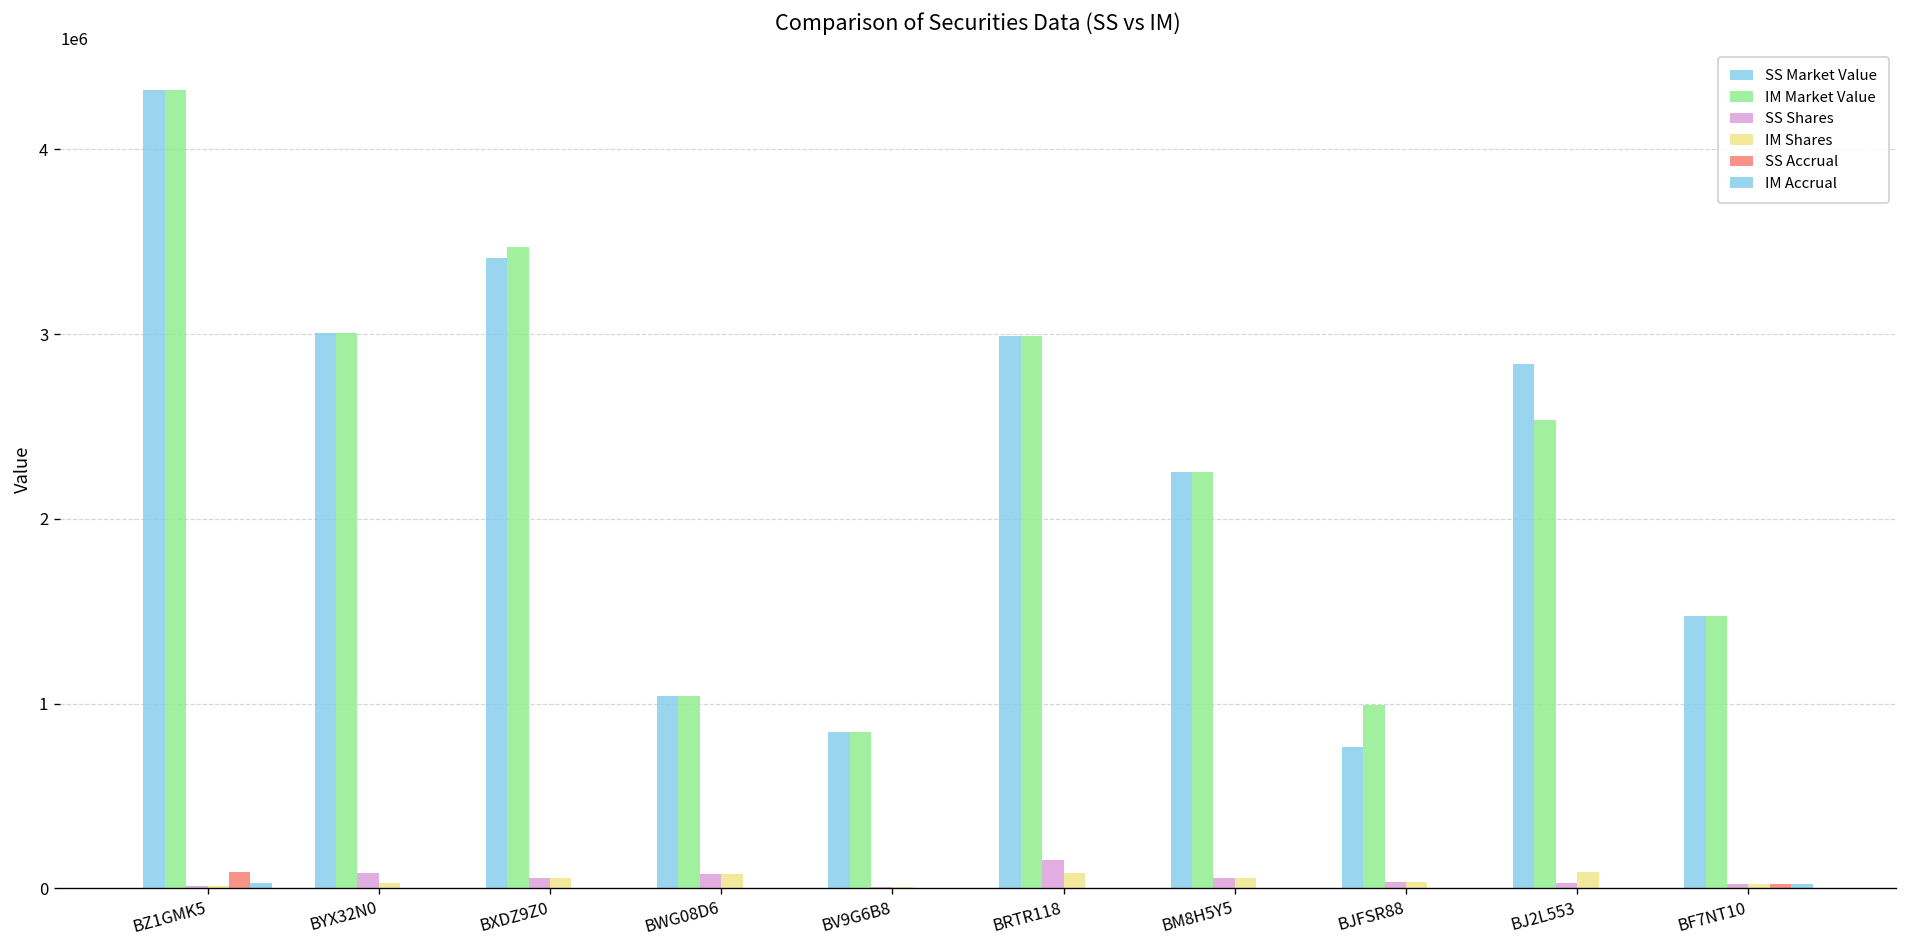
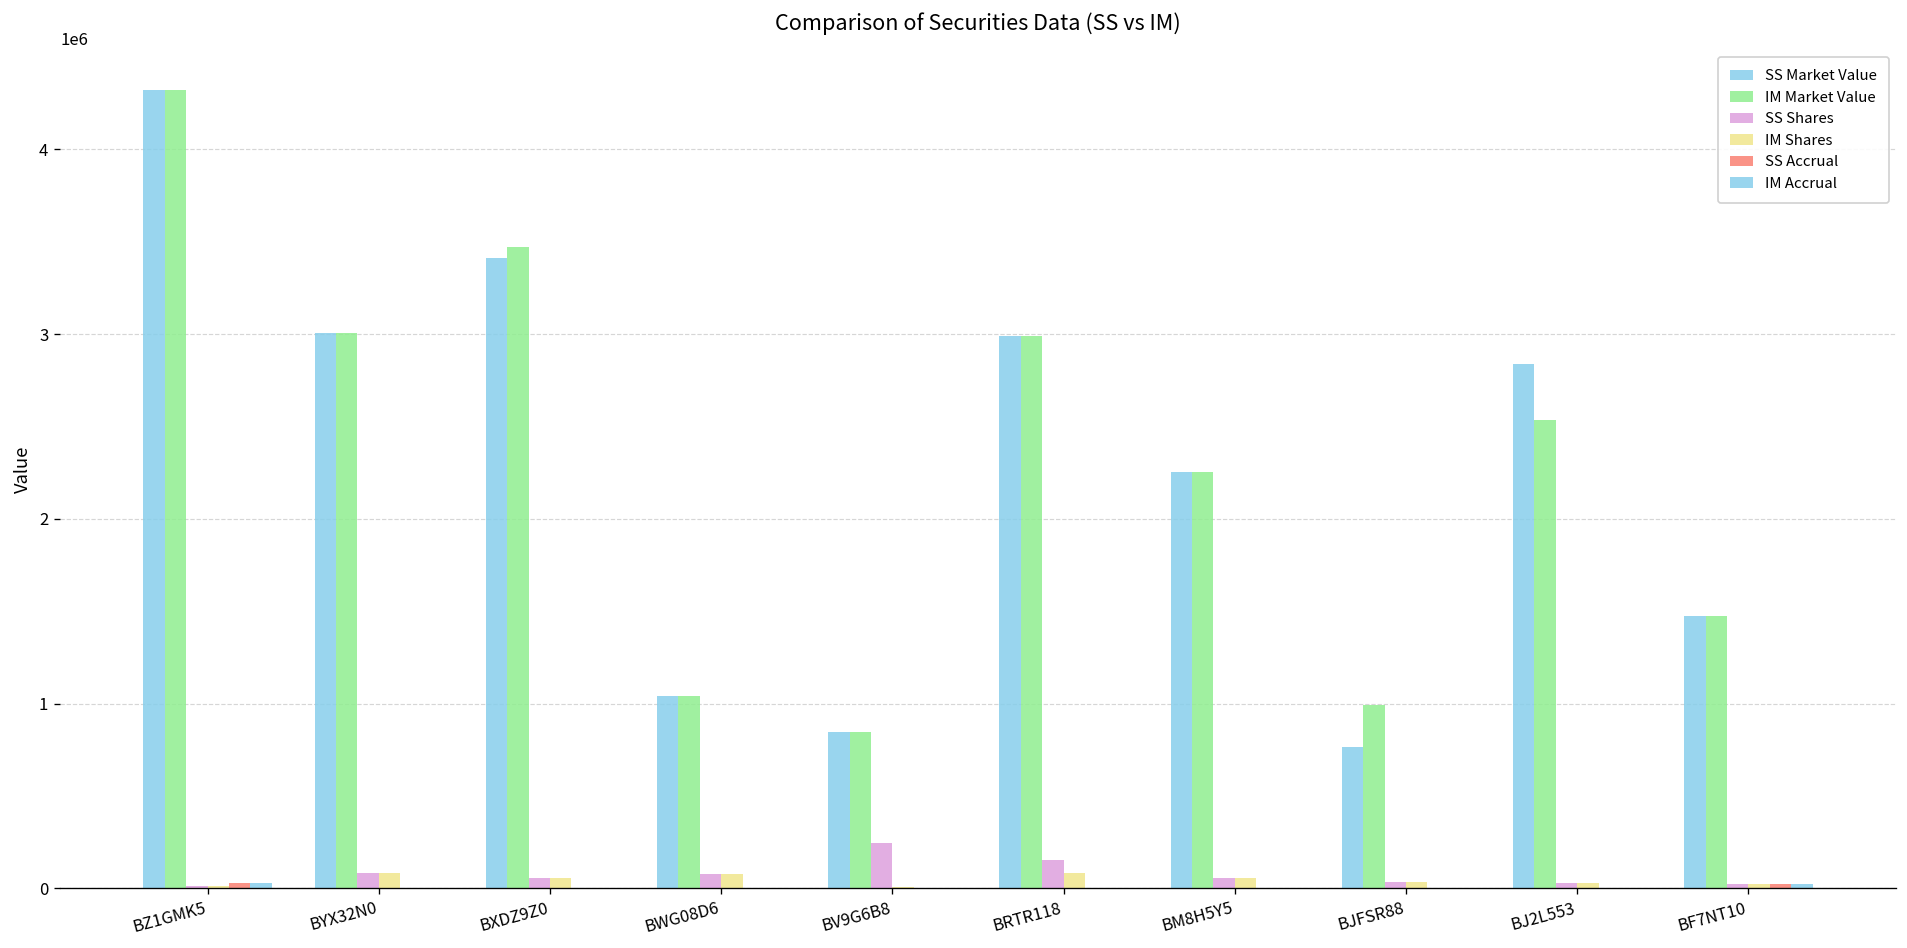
SS Accrual, BZ1GMK5: 90000 -> 30000
IM Shares, BYX32N0: 30000 -> 80000
SS Shares, BV9G6B8: 10000 -> 250000
IM Shares, BJ2L553: 90000 -> 30000
